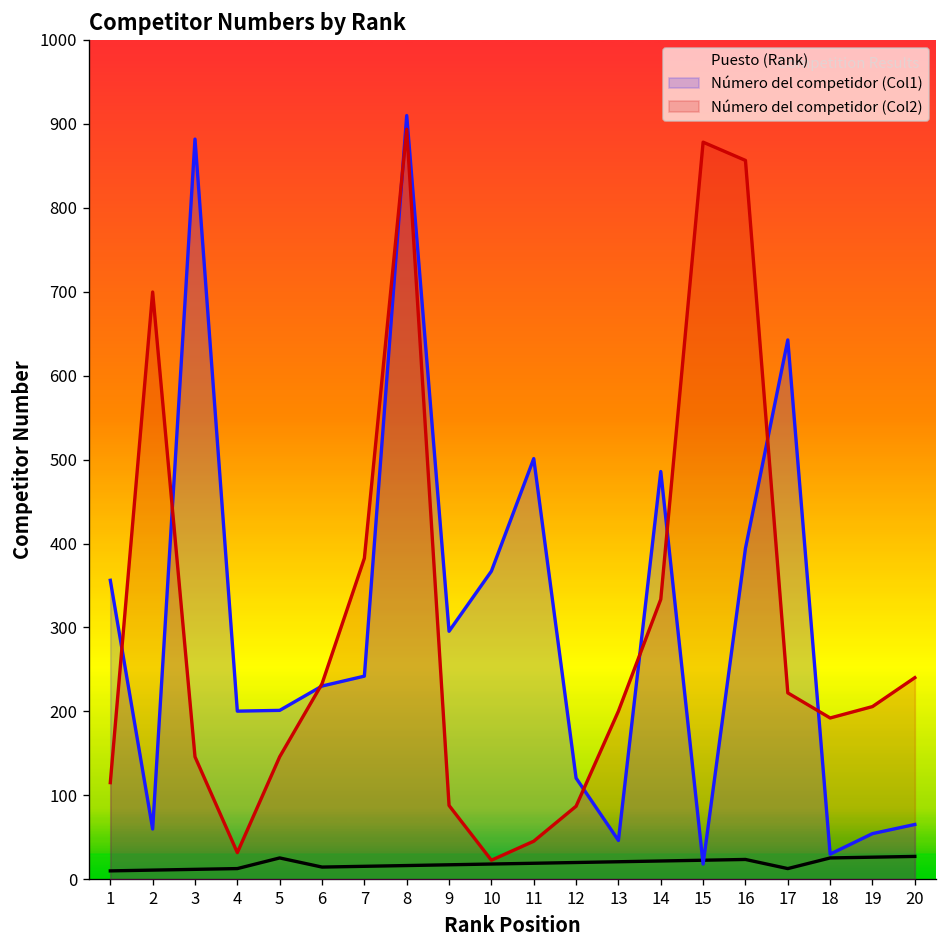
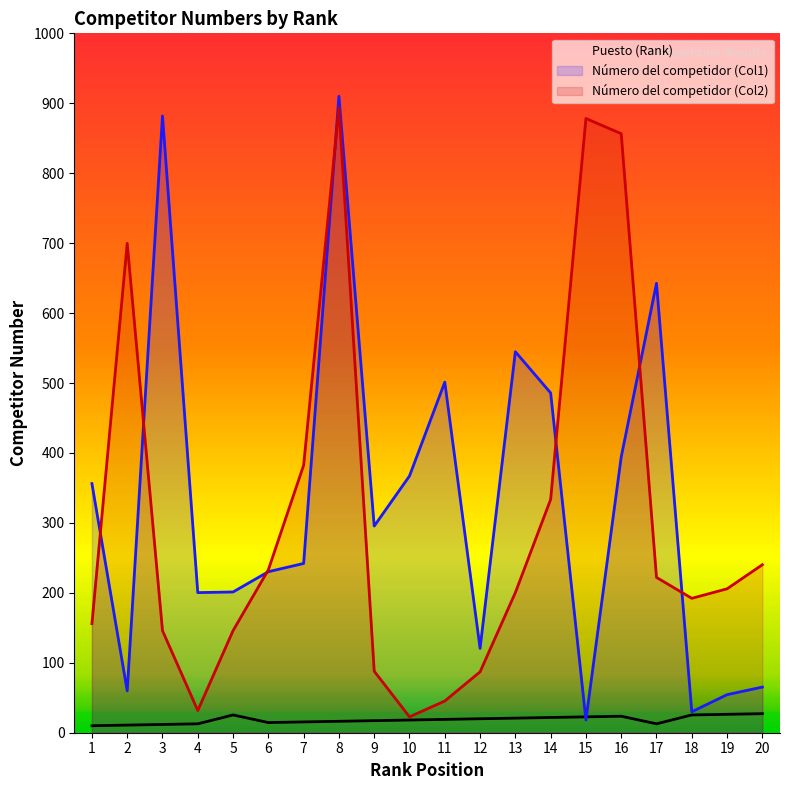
Número del competidor (Col2), 1: 120 -> 160
Número del competidor (Col1), 13: 50 -> 540
